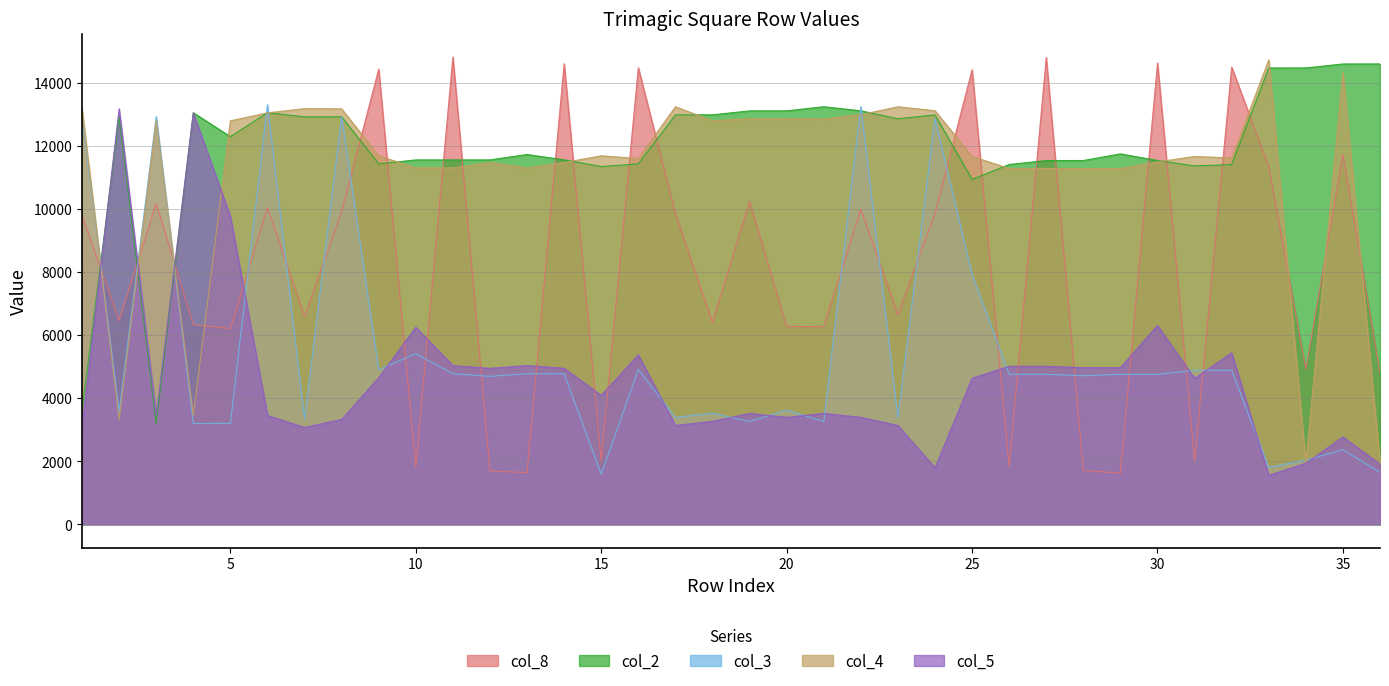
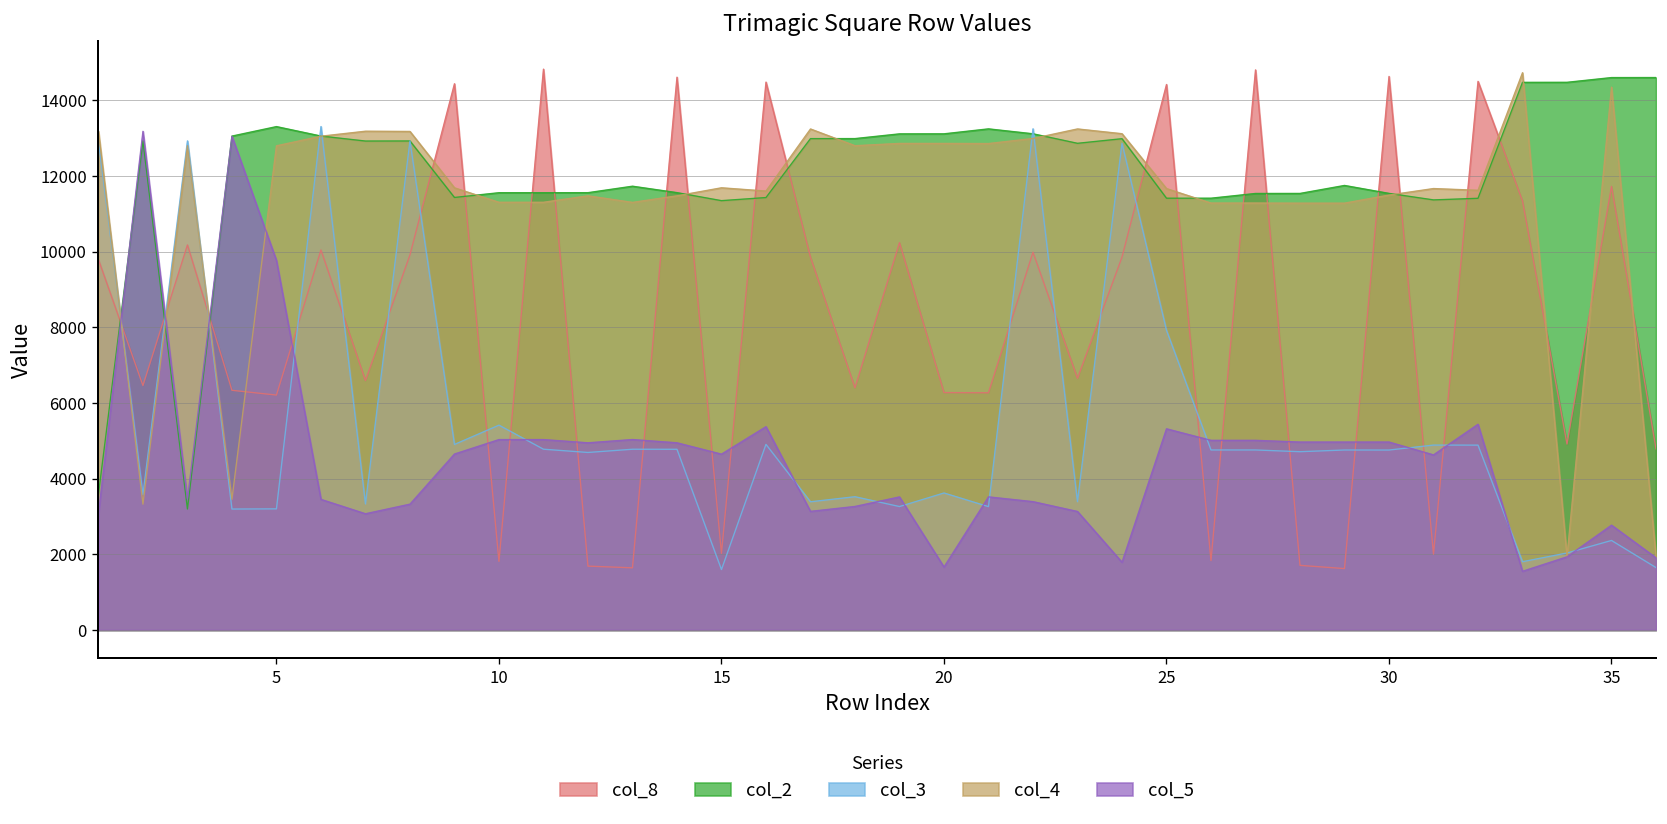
col_2, 5: 12300 -> 13300
col_5, 10: 6300 -> 5000
col_5, 15: 4100 -> 4600
col_5, 20: 3400 -> 1700
col_2, 25: 10900 -> 11400
col_5, 25: 4600 -> 5300
col_5, 30: 6300 -> 5000
